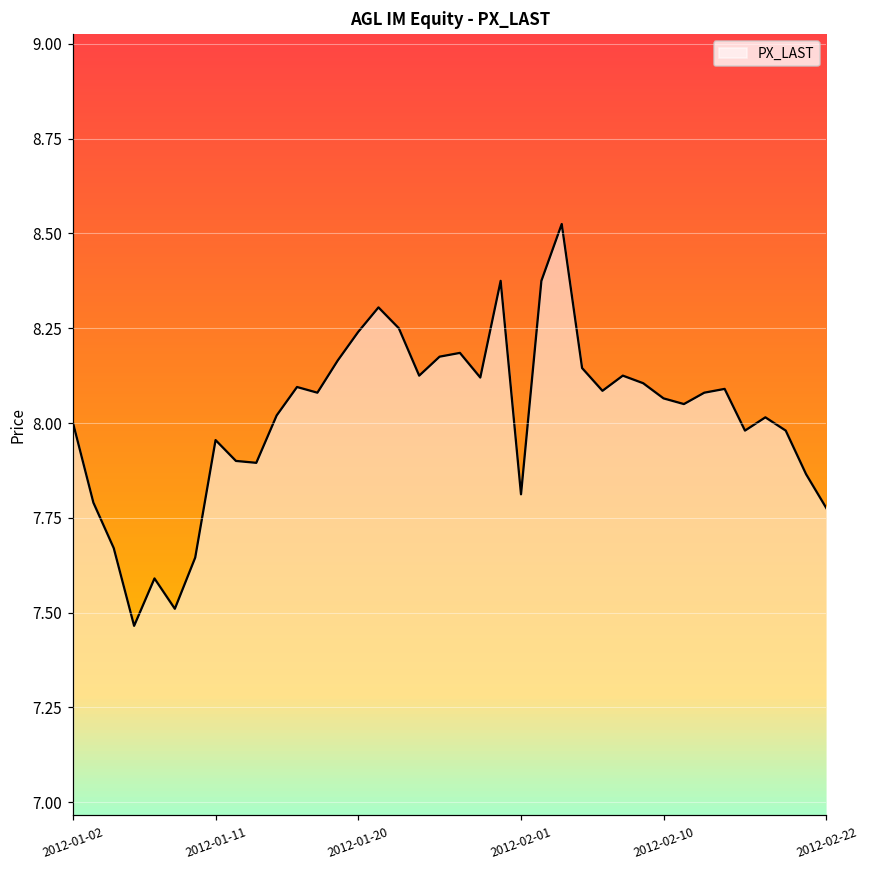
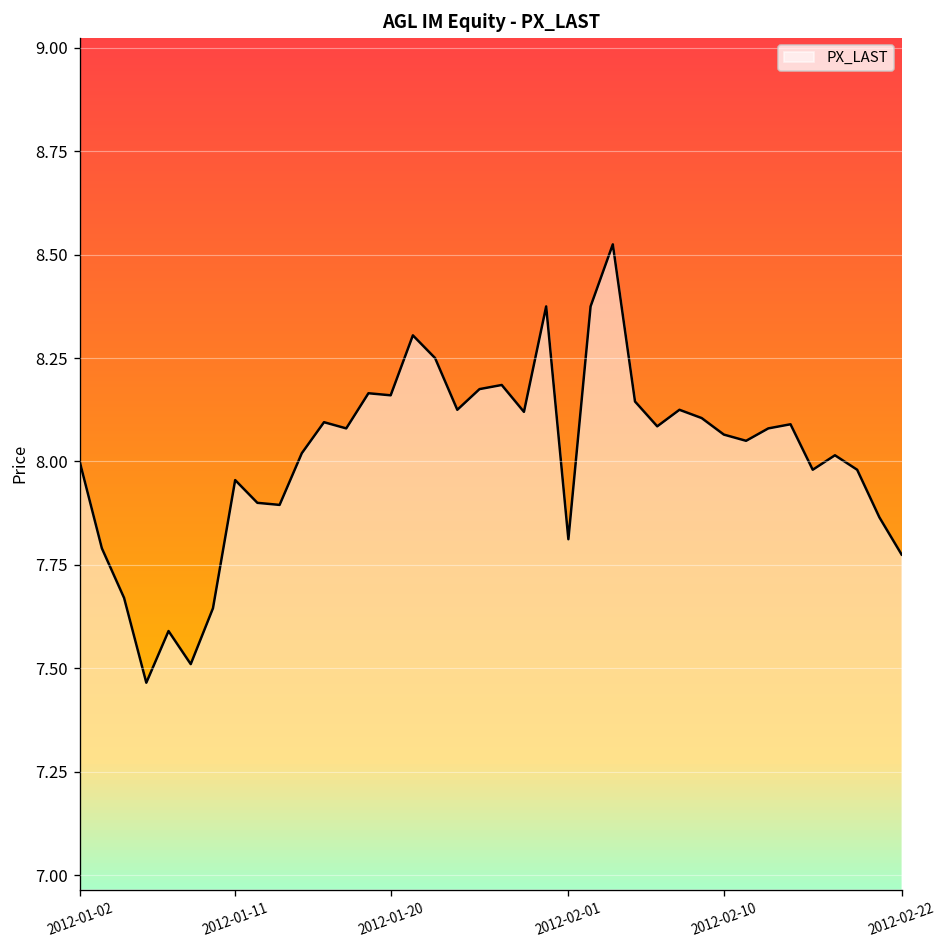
2012-01-20: 8.24 -> 8.16
